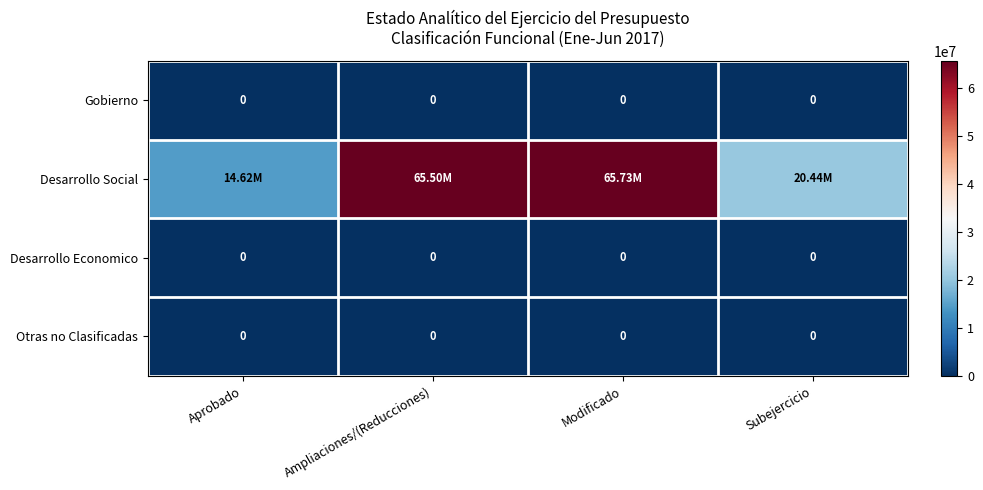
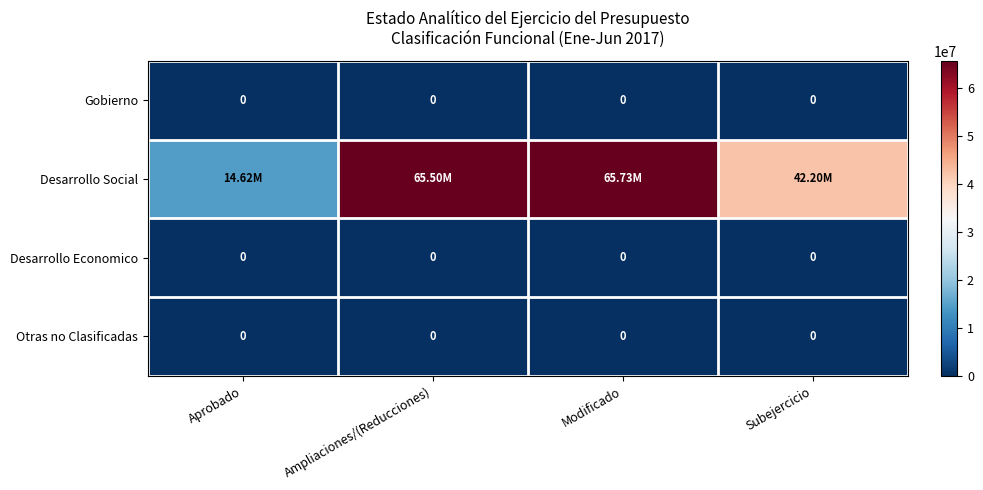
Desarrollo Social, Subejercicio: 20.44M -> 42.20M
